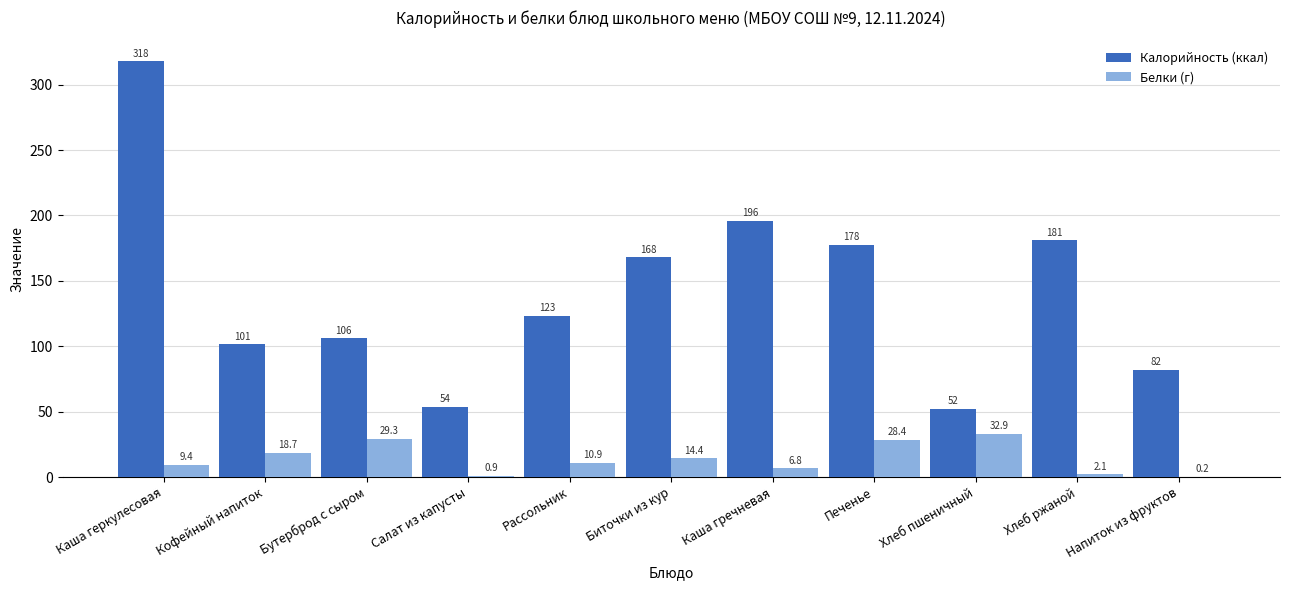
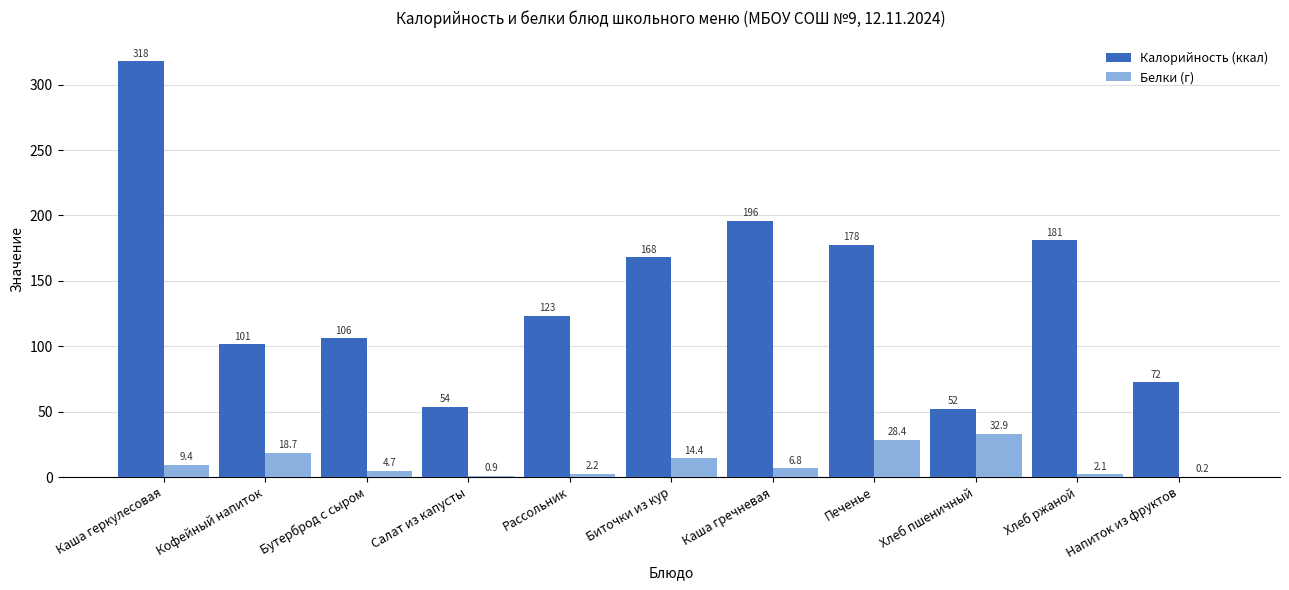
Белки (г), Бутерброд с сыром: 29.3 -> 4.7
Белки (г), Рассольник: 10.9 -> 2.2
Калорийность (ккал), Напиток из фруктов: 82 -> 72
